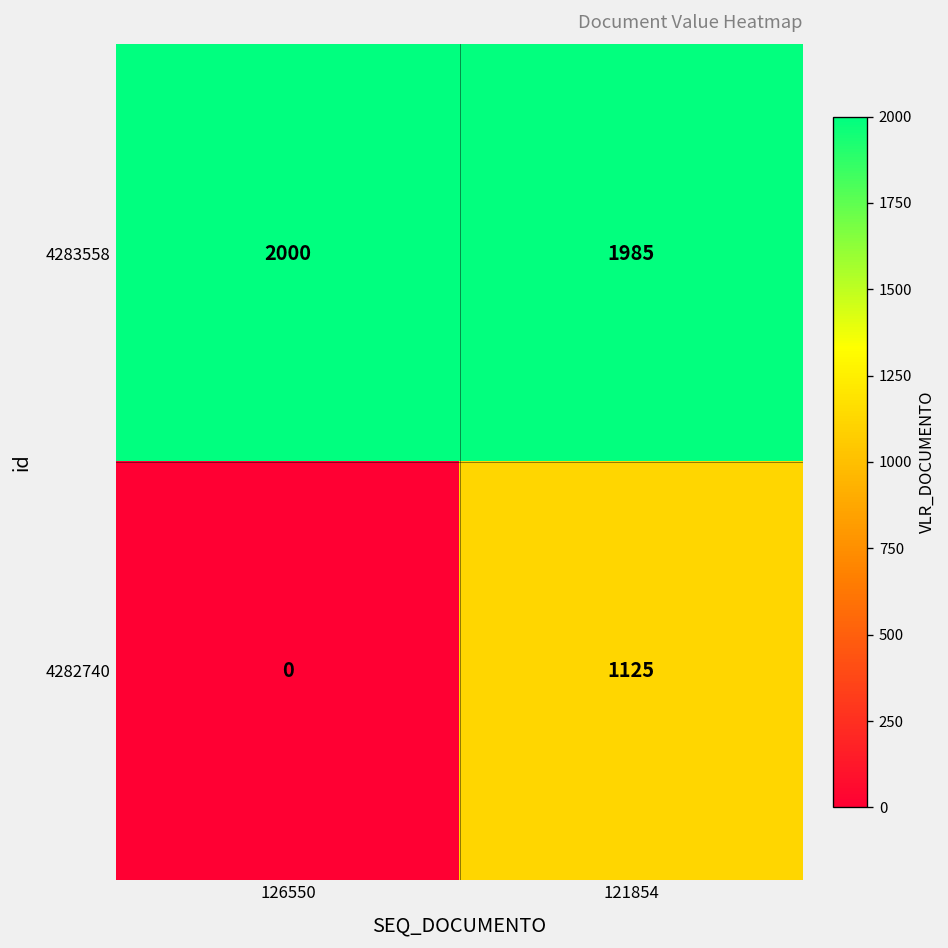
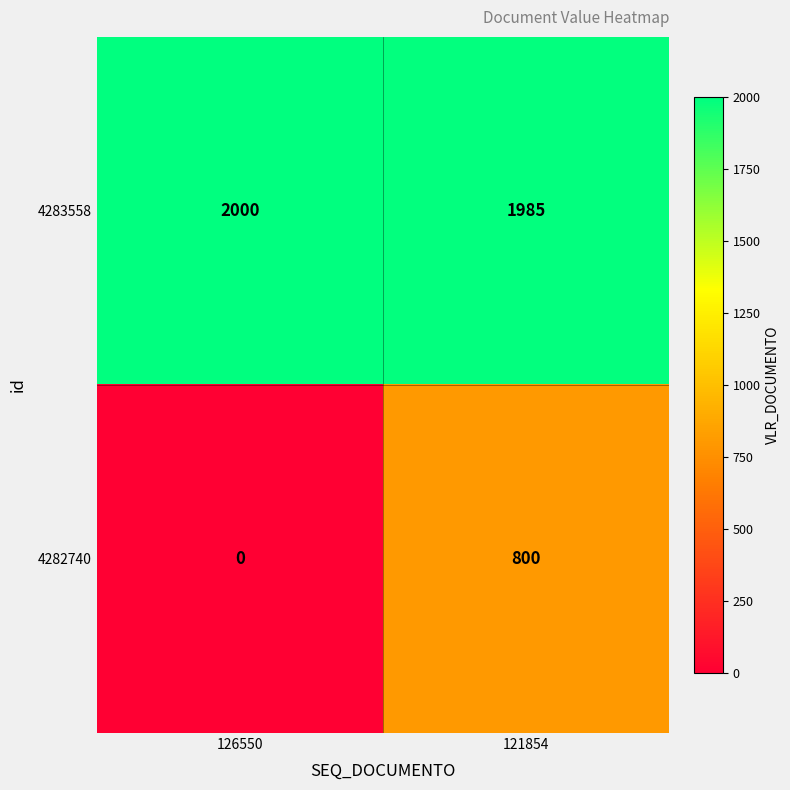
4282740, 121854: 1125 -> 800
